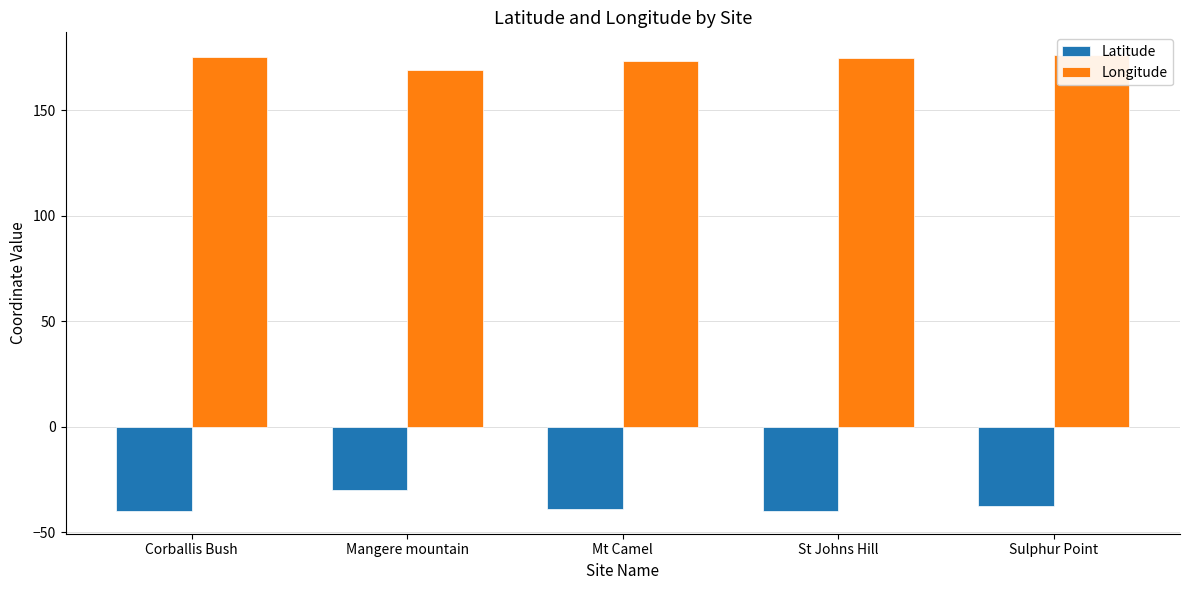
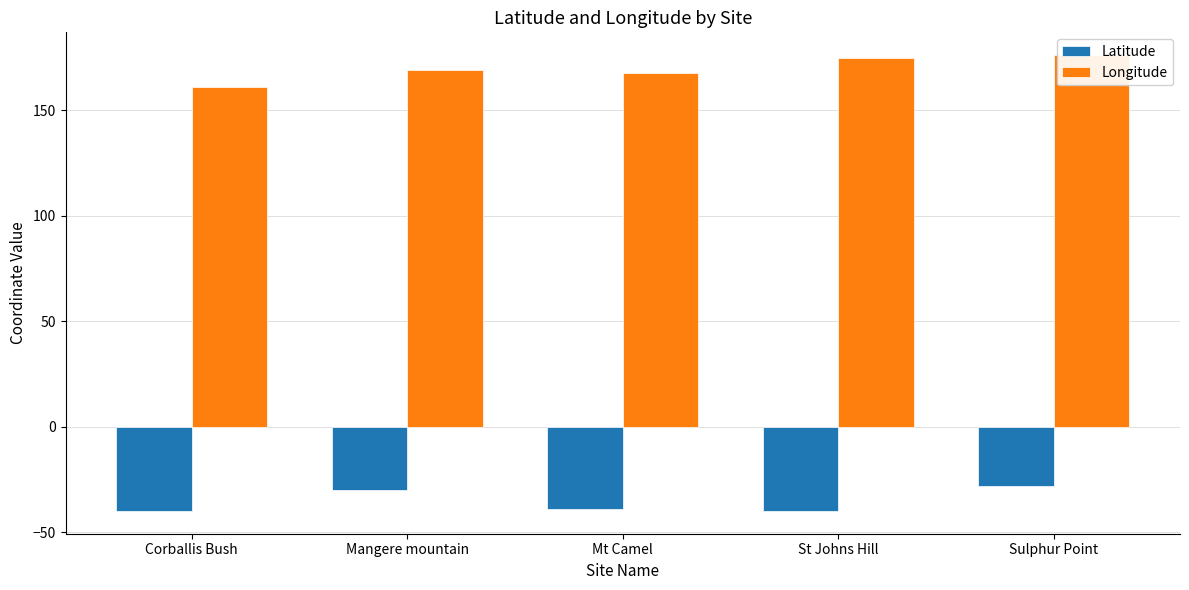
Longitude, Corballis Bush: 175 -> 161
Longitude, Mt Camel: 173 -> 168
Latitude, Sulphur Point: -38 -> -28
